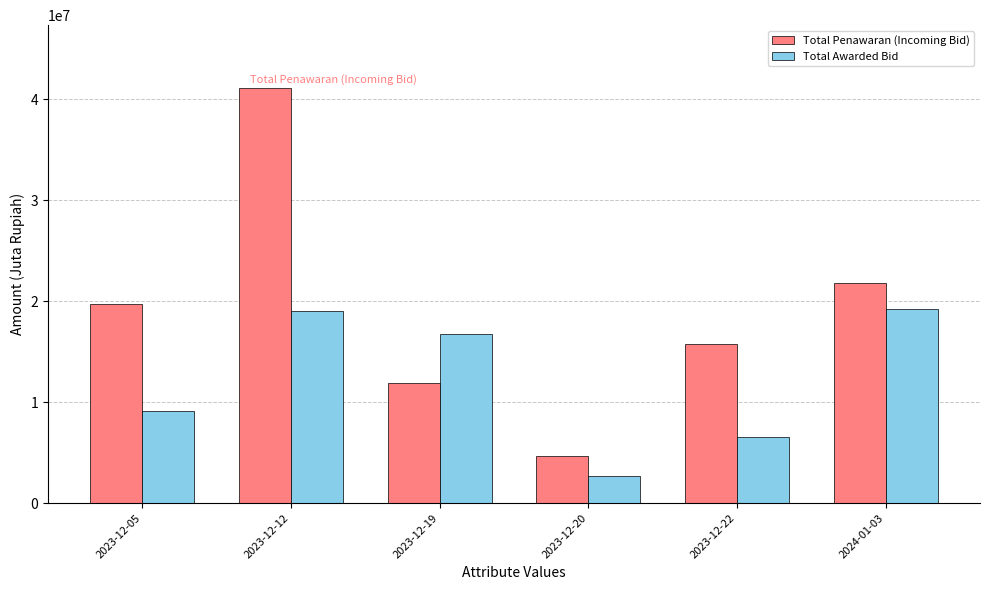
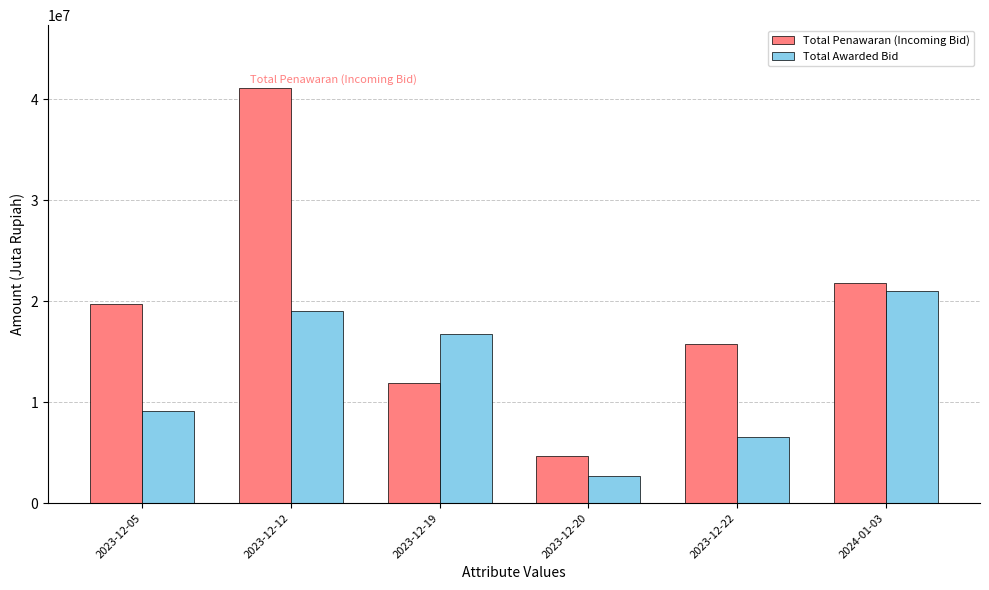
Total Awarded Bid, 2024-01-03: 19200000 -> 21000000
